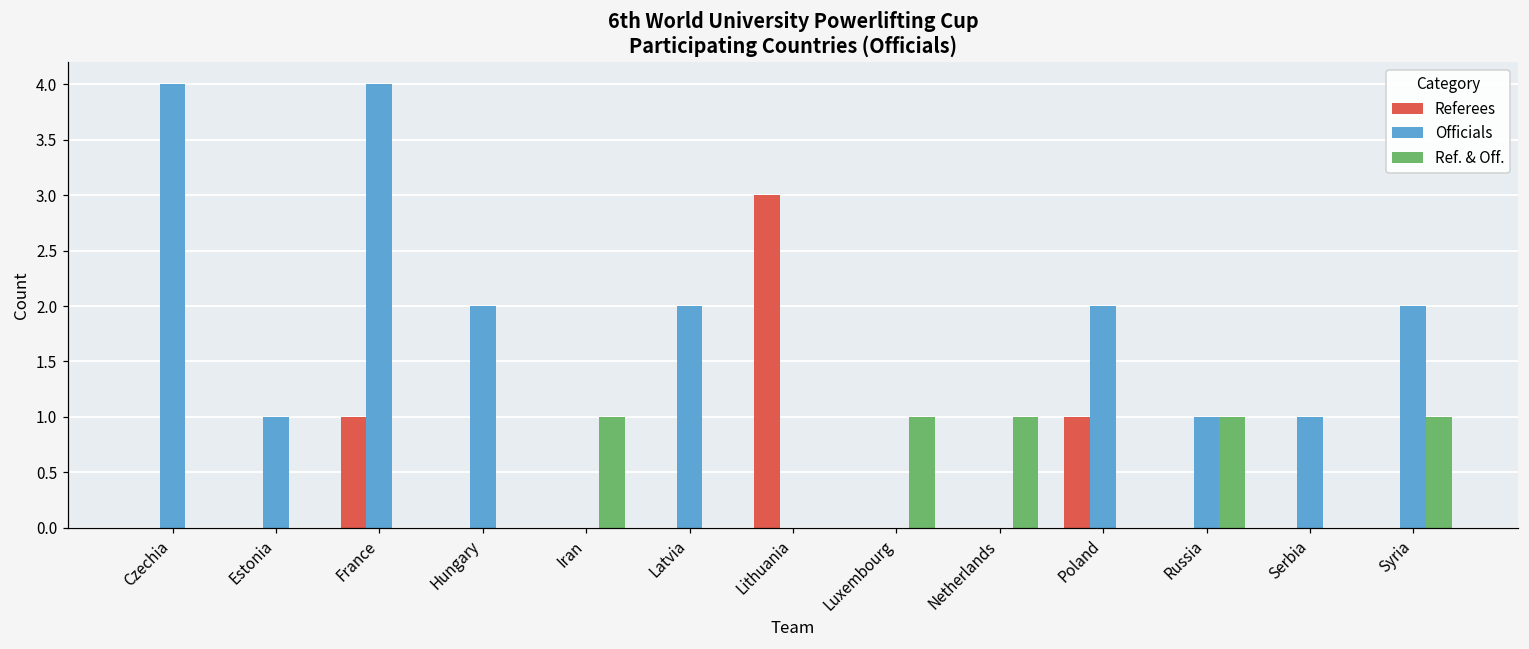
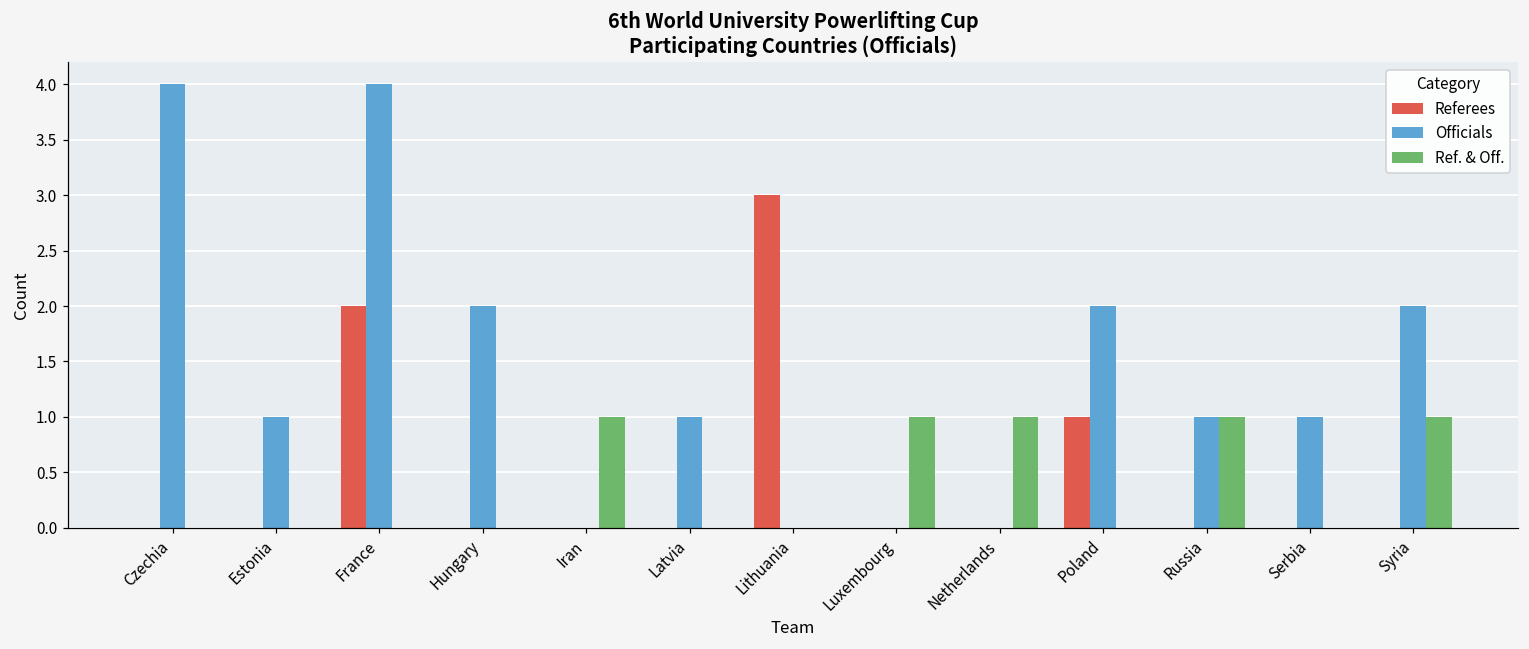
Referees, France: 1 -> 2
Officials, Latvia: 2 -> 1
